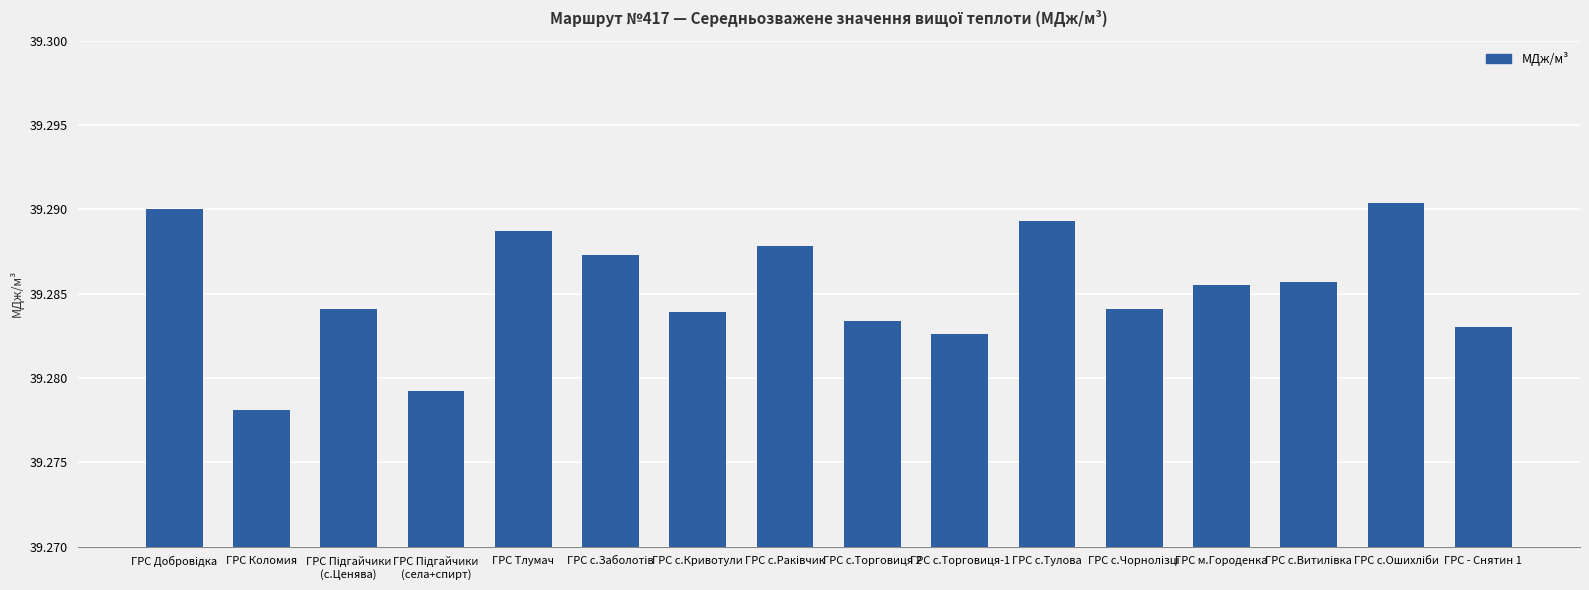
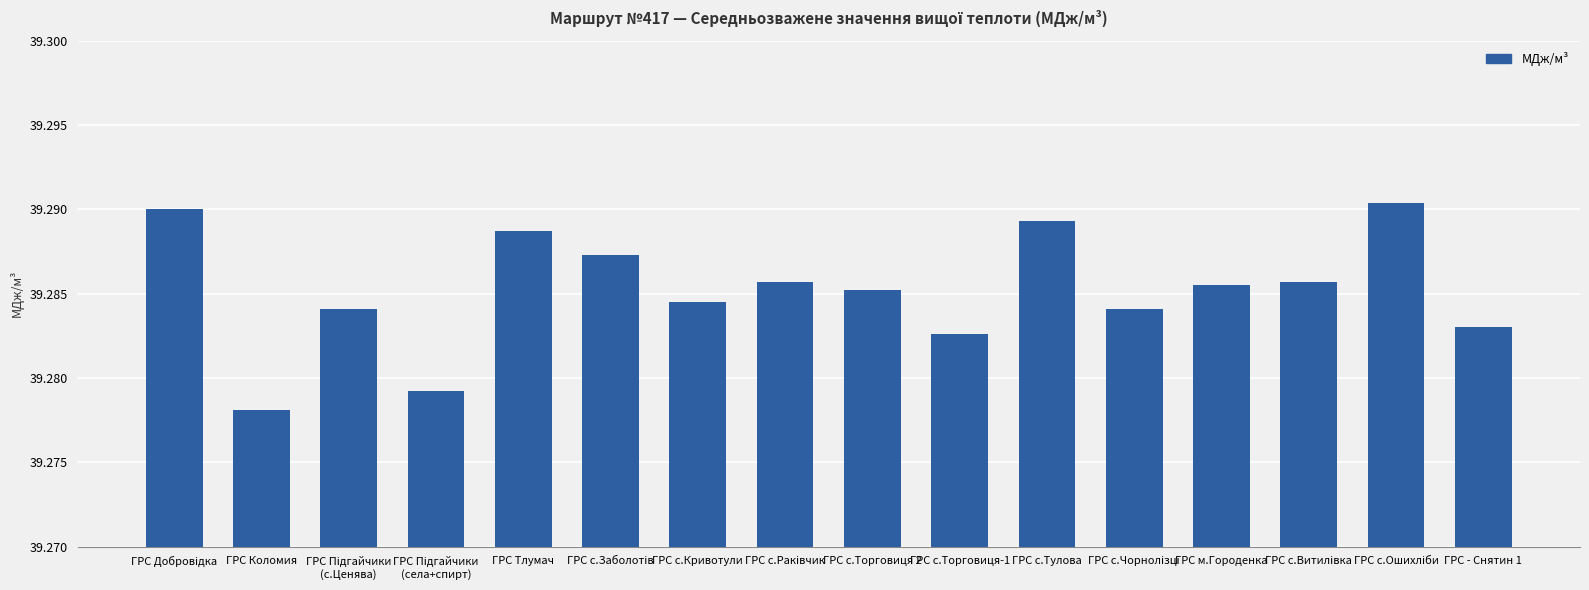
ГРС с.Кривотули: 39.2839 -> 39.2845
ГРС с.Раківчик: 39.2878 -> 39.2857
ГРС с.Торговиця 2: 39.2834 -> 39.2852
